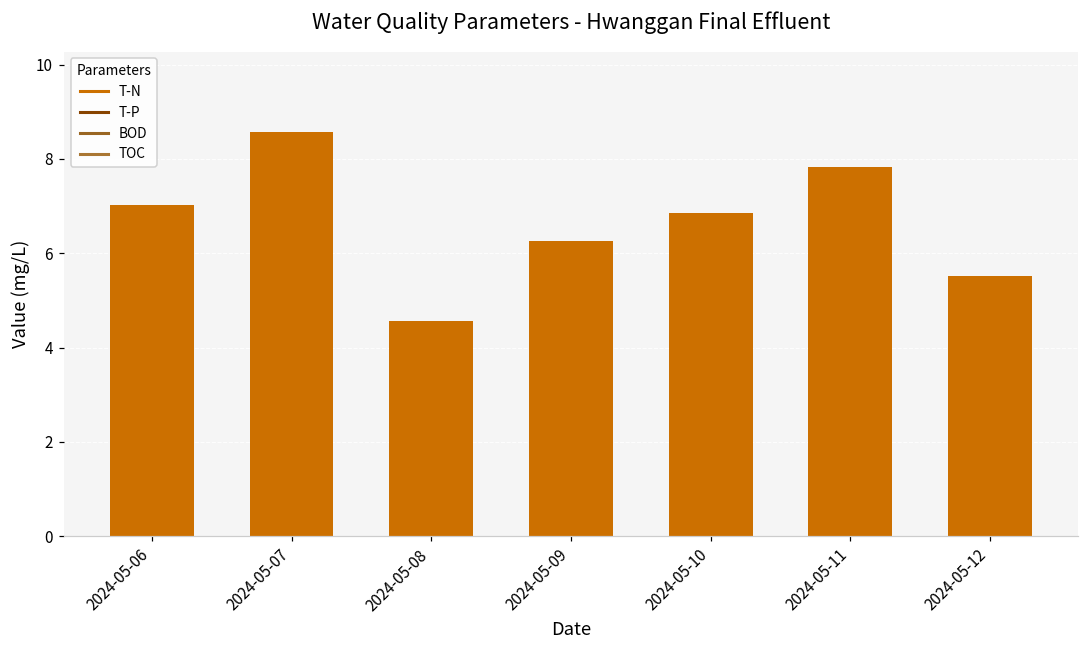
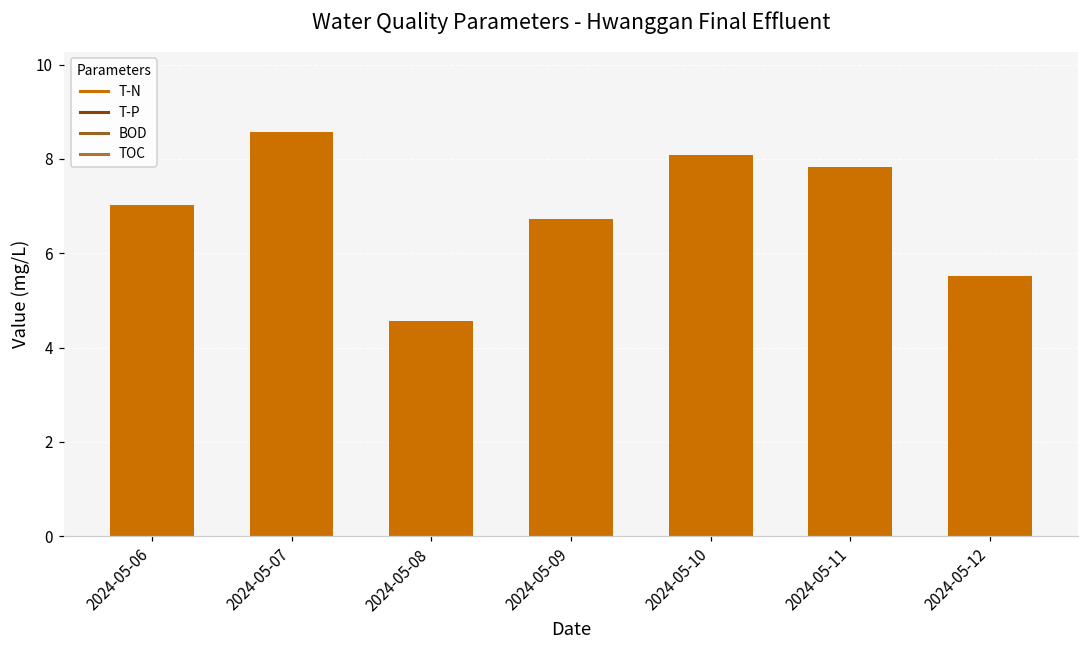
2024-05-09: 6.3 -> 6.7
2024-05-10: 6.8 -> 8.1
